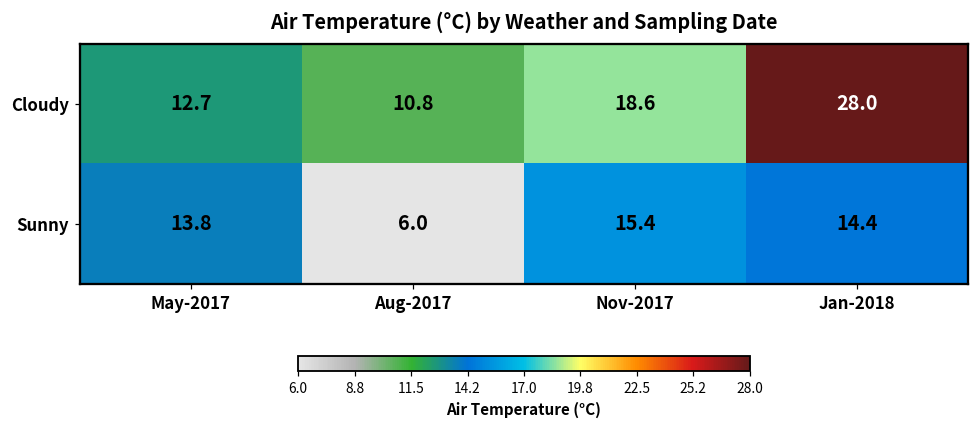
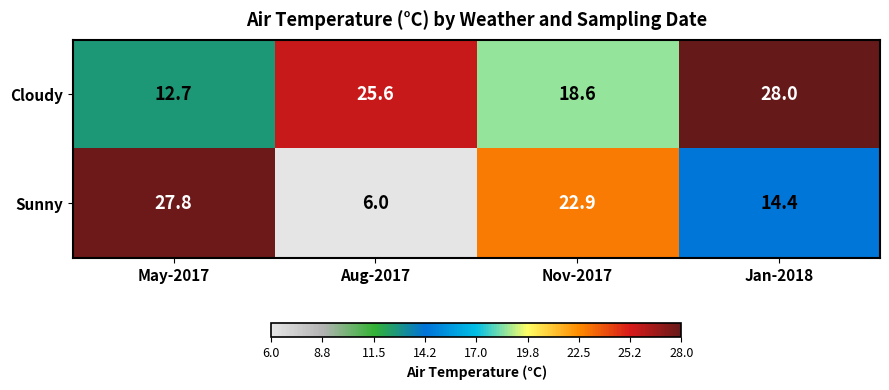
Cloudy, Aug-2017: 10.8 -> 25.6
Sunny, May-2017: 13.8 -> 27.8
Sunny, Nov-2017: 15.4 -> 22.9
